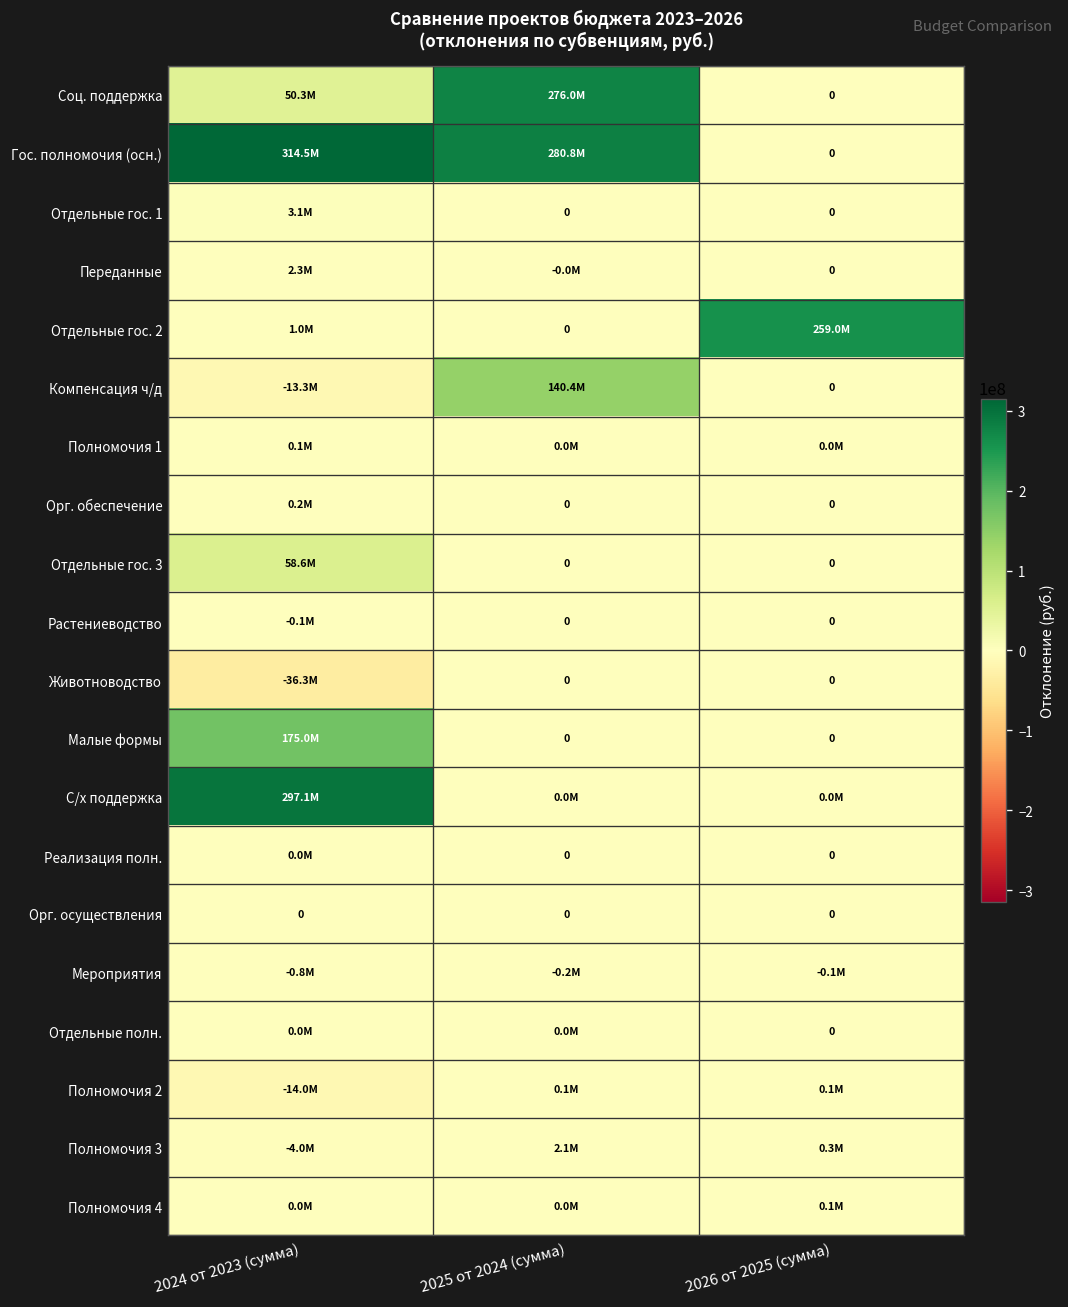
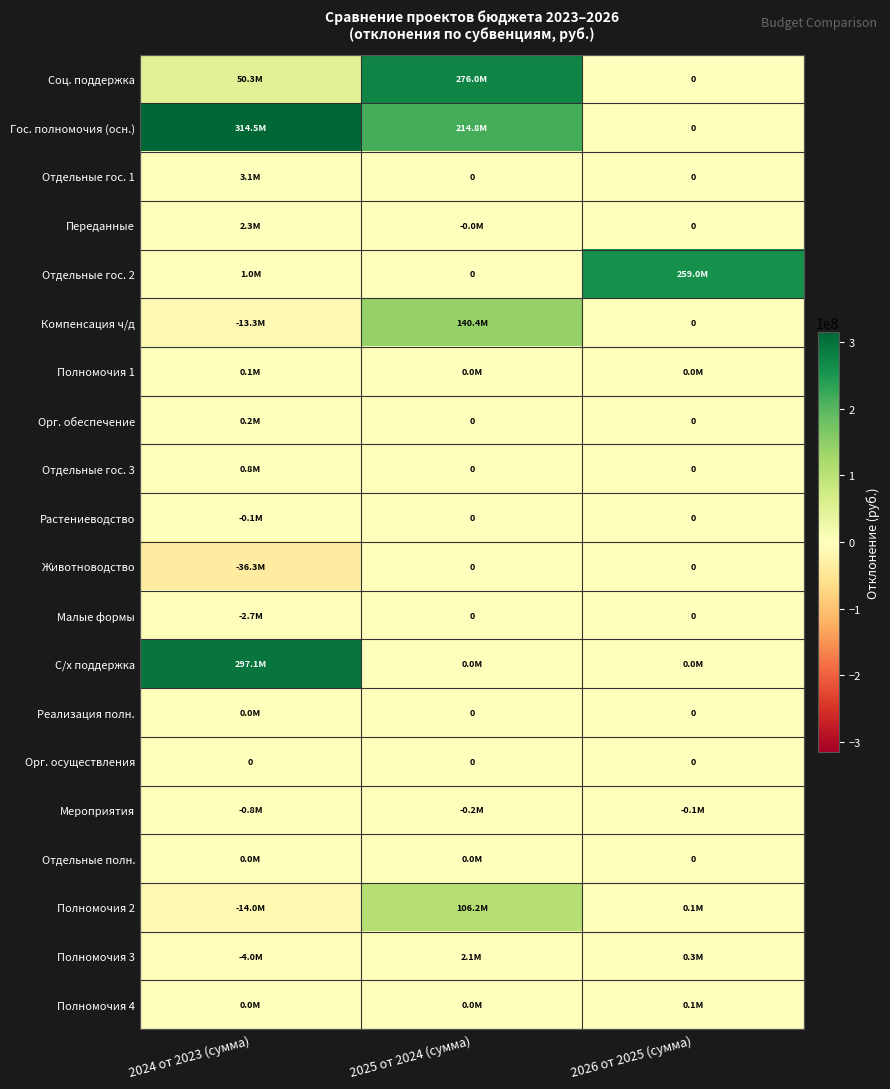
Гос. полномочия (осн.), 2025 от 2024 (сумма): 280.8M -> 214.8M
Отдельные гос. 3, 2024 от 2023 (сумма): 58.6M -> 0.8M
Малые формы, 2024 от 2023 (сумма): 175.0M -> -2.7M
Полномочия 2, 2025 от 2024 (сумма): 0.1M -> 106.2M
